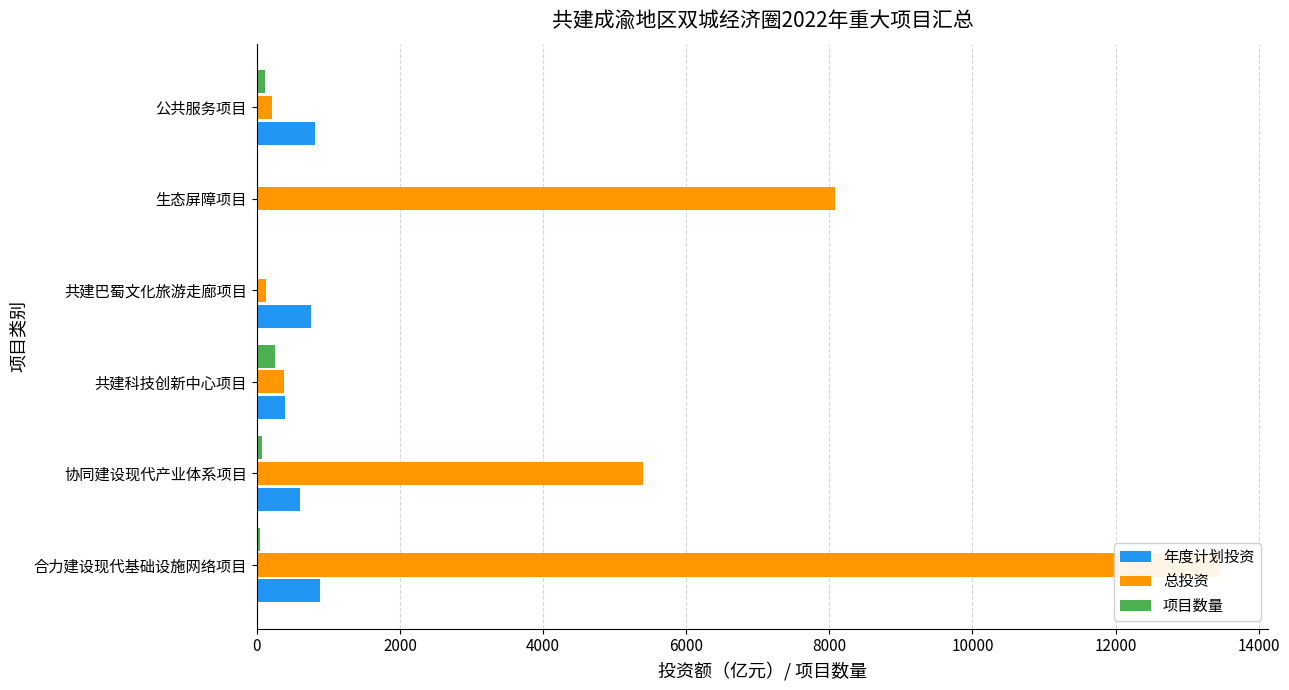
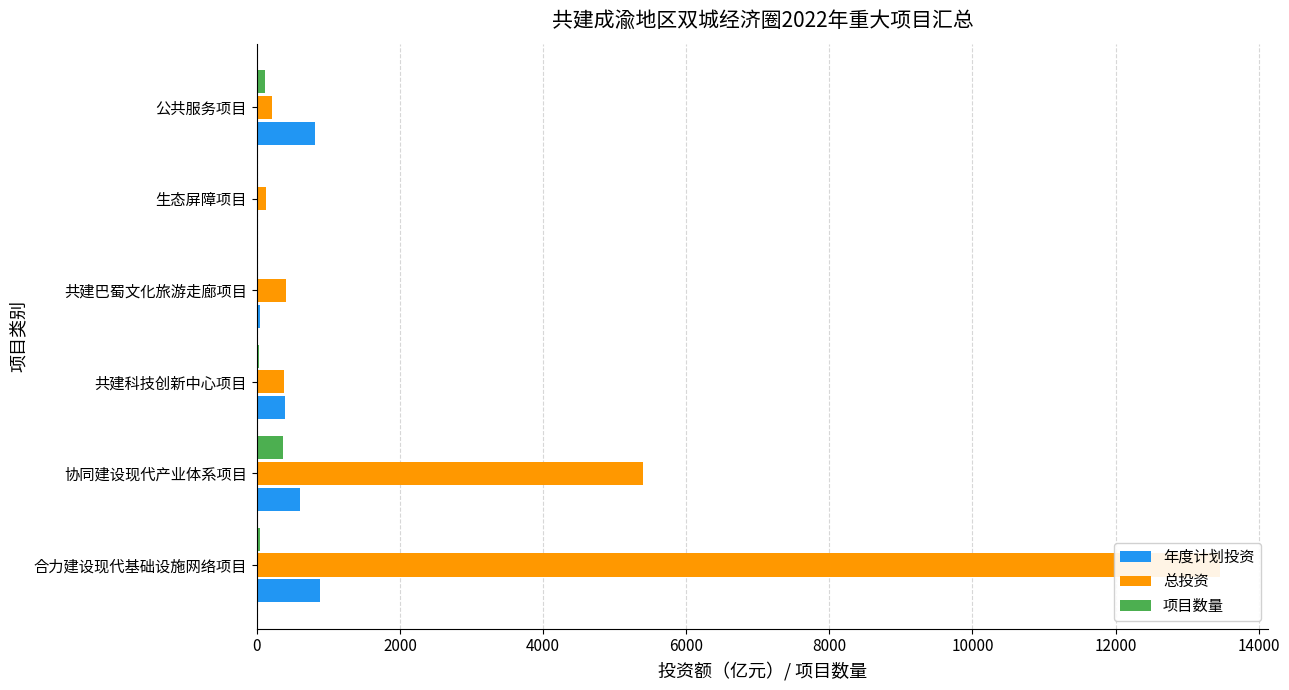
总投资, 生态屏障项目: 8100 -> 100
总投资, 共建巴蜀文化旅游走廊项目: 100 -> 400
年度计划投资, 共建巴蜀文化旅游走廊项目: 800 -> 0
项目数量, 共建科技创新中心项目: 300 -> 0
项目数量, 协同建设现代产业体系项目: 100 -> 400
